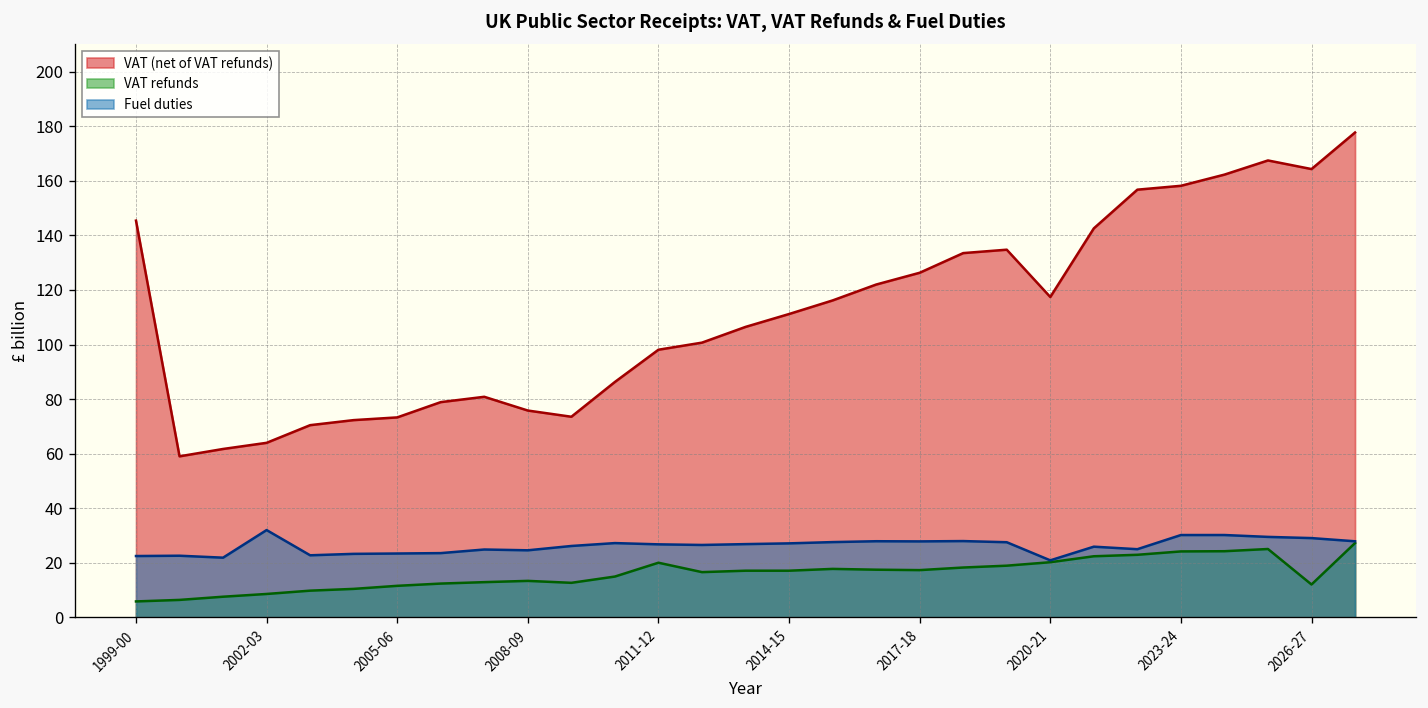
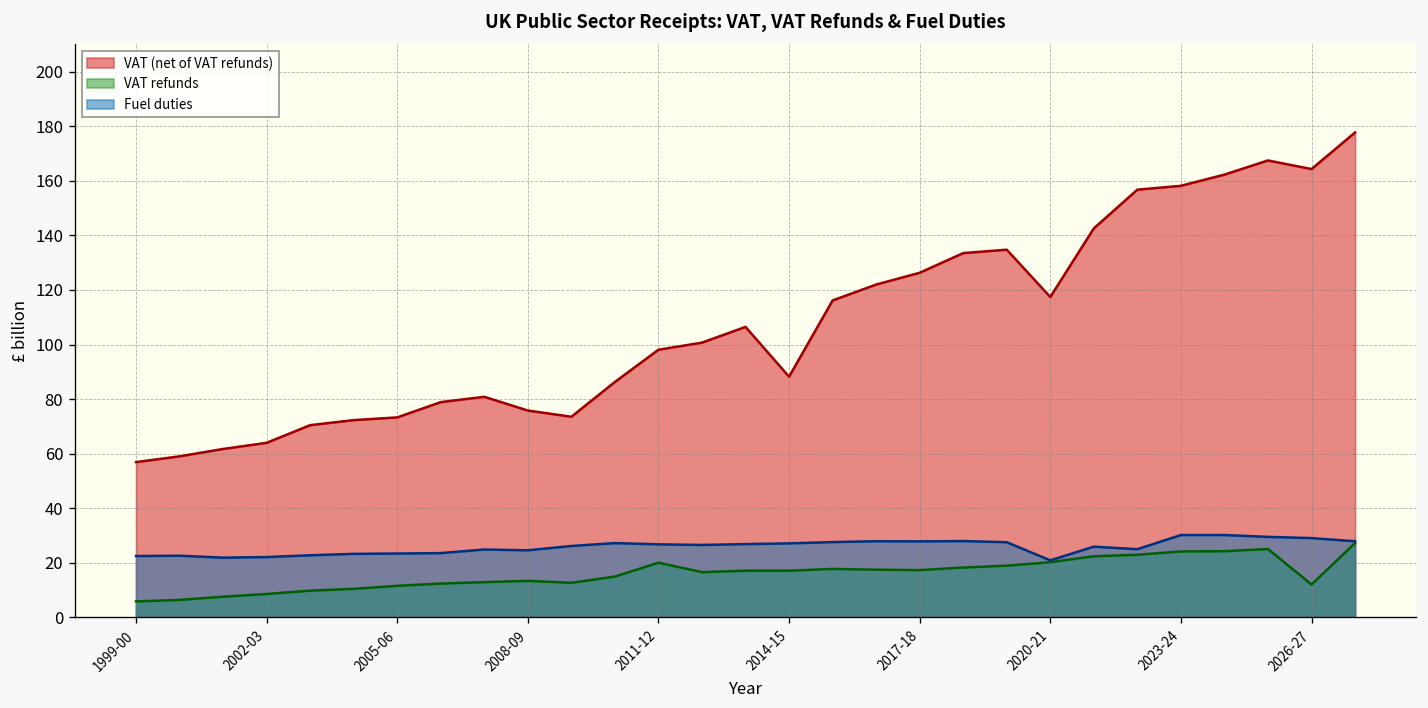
VAT (net of VAT refunds), 1999-00: 145 -> 57
Fuel duties, 2002-03: 32 -> 22
VAT (net of VAT refunds), 2014-15: 111 -> 88
